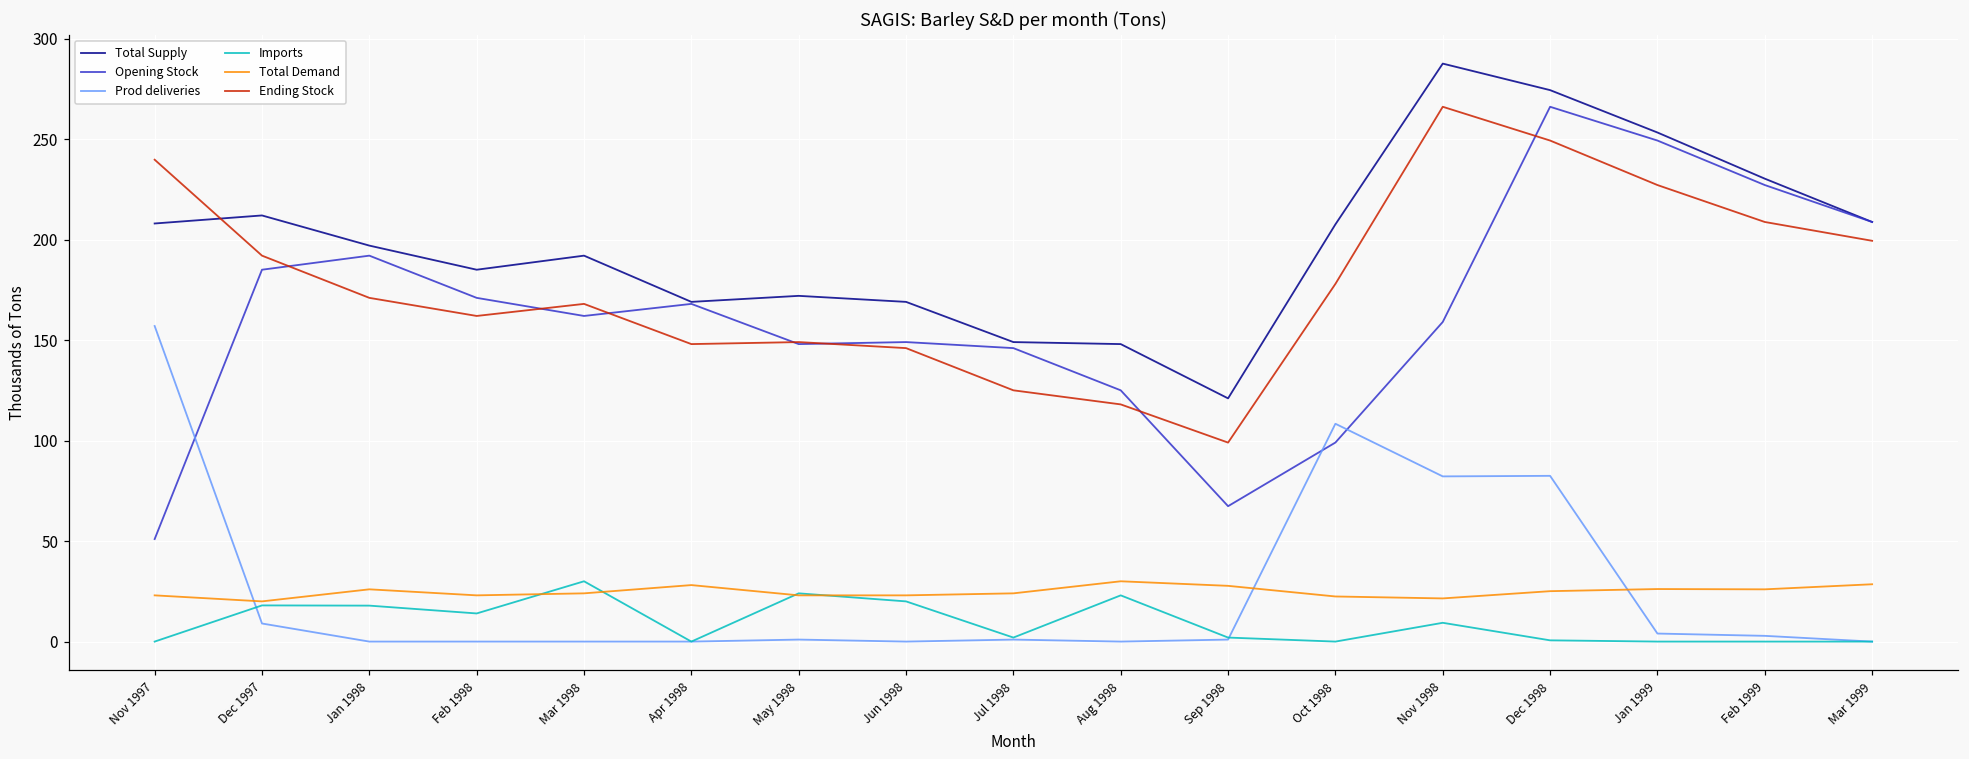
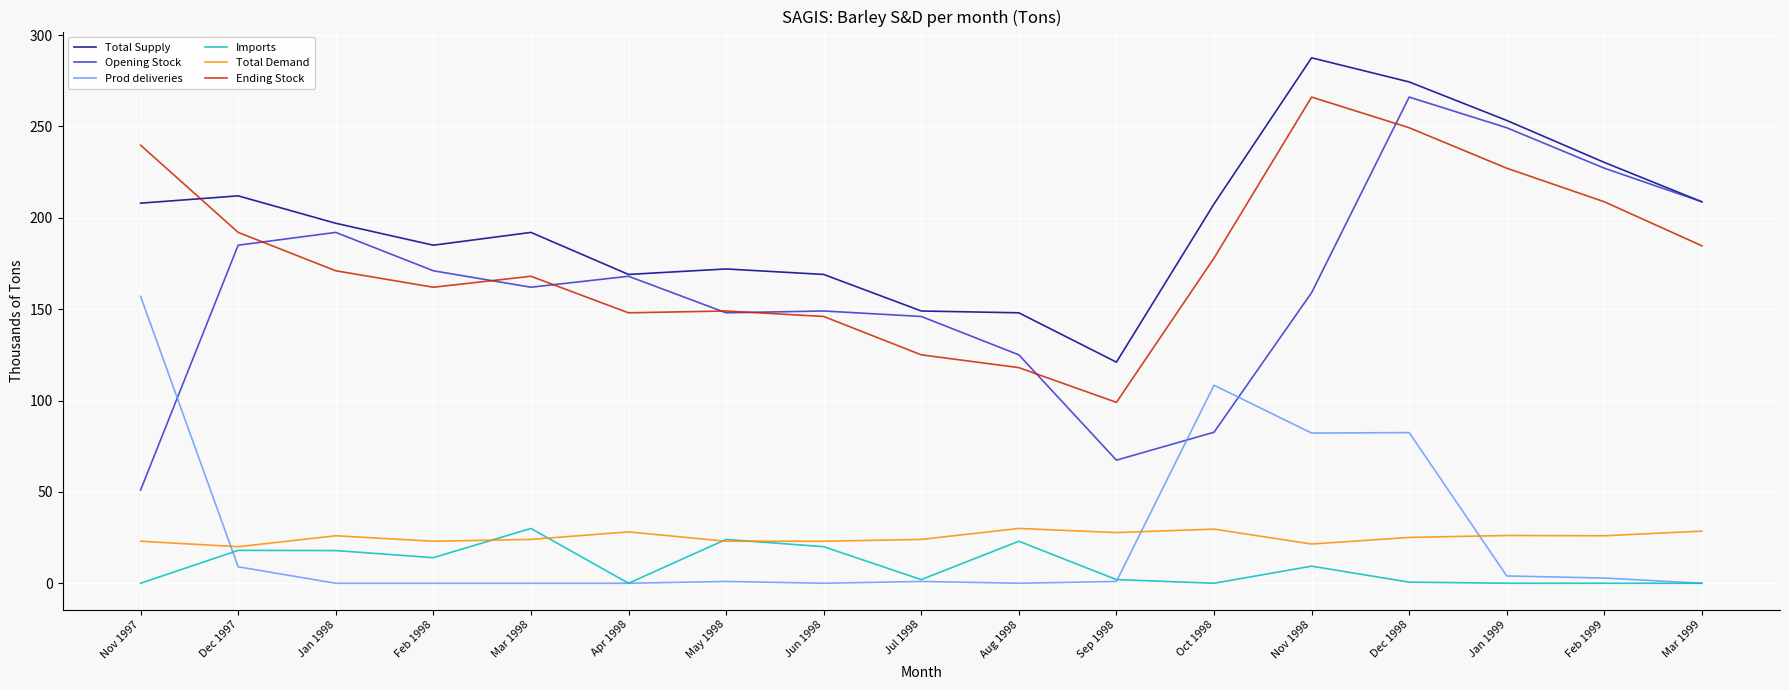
Opening Stock, Oct 1998: 99 -> 83
Total Demand, Oct 1998: 22 -> 30
Ending Stock, Mar 1999: 199 -> 185
